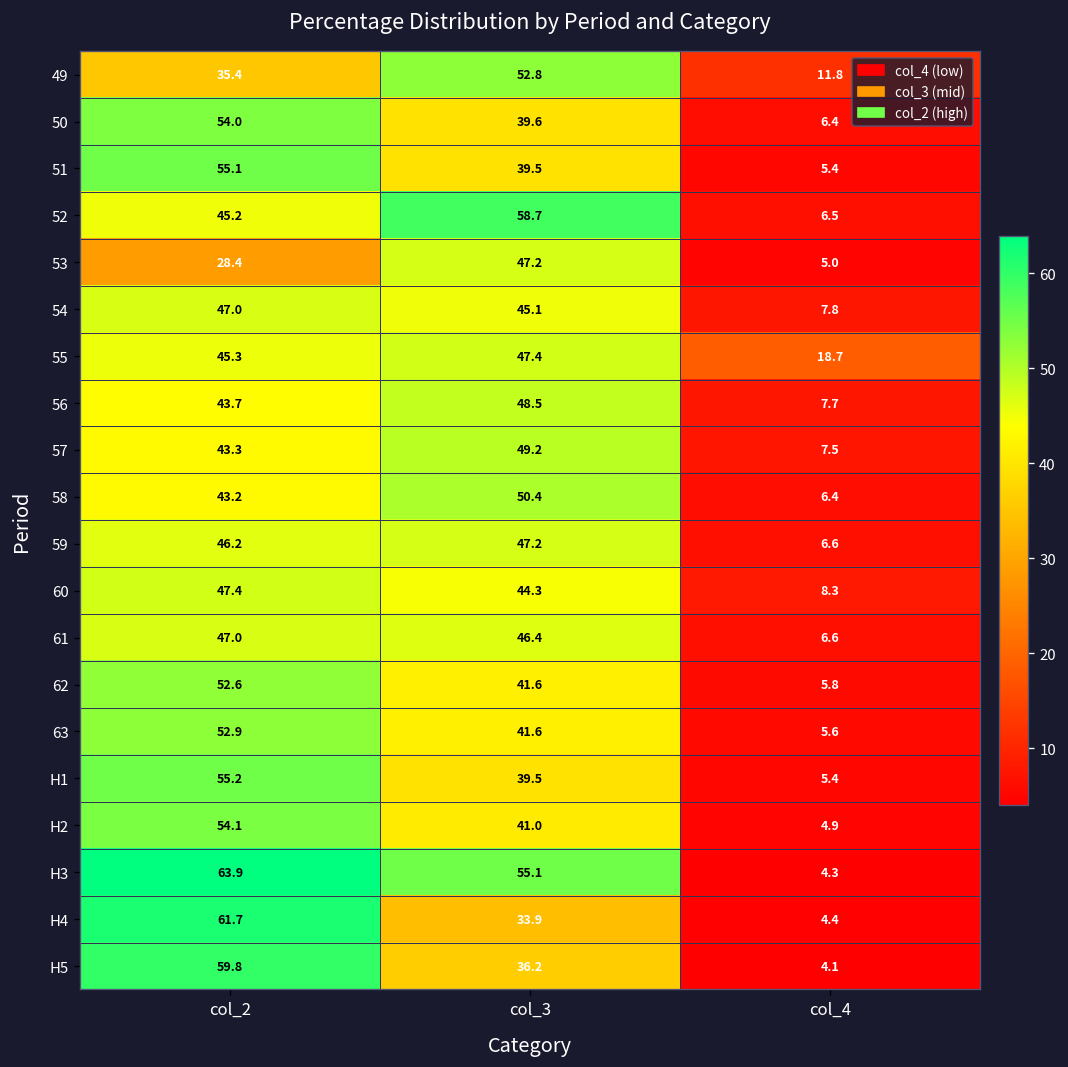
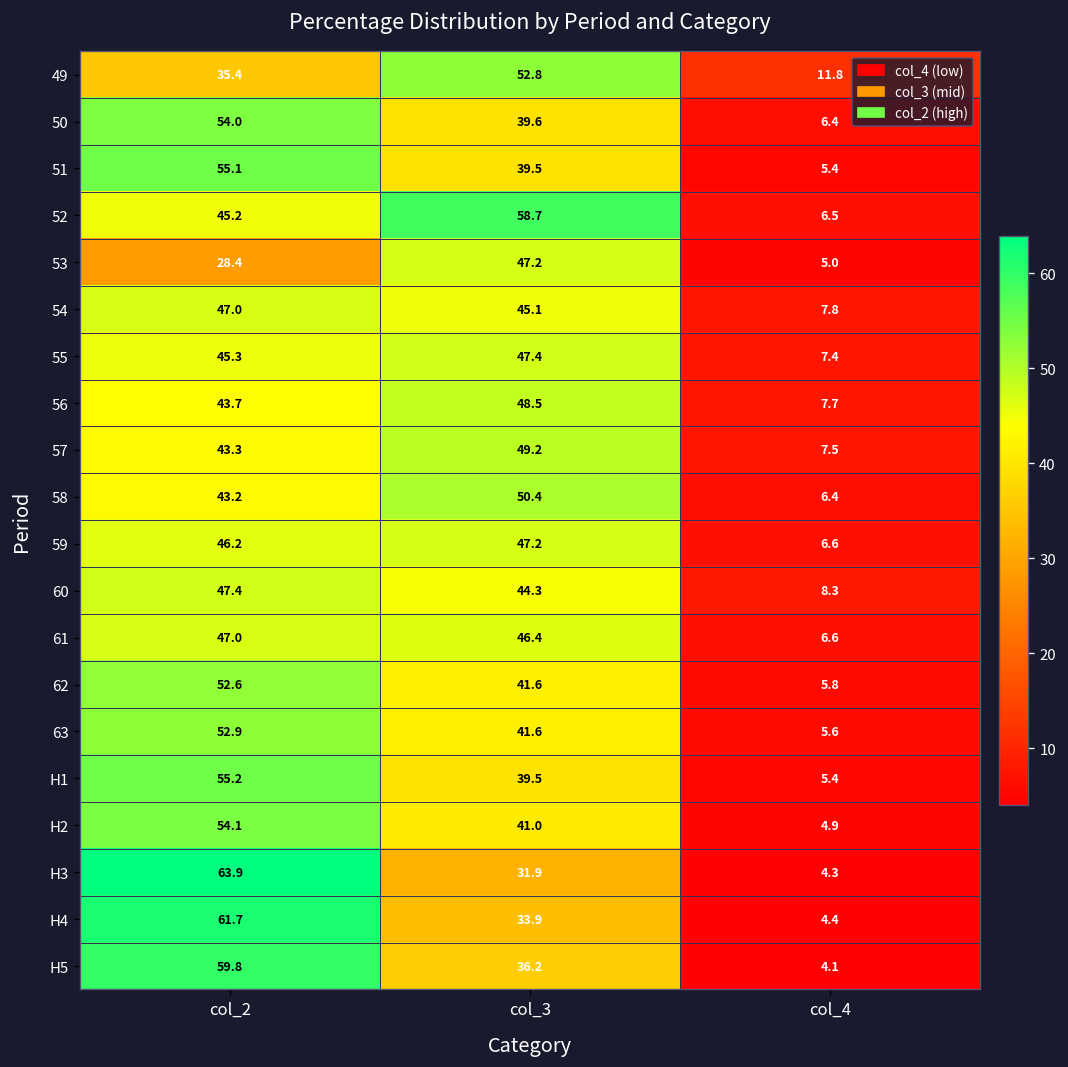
55, col_4: 18.7 -> 7.4
H3, col_3: 55.1 -> 31.9
